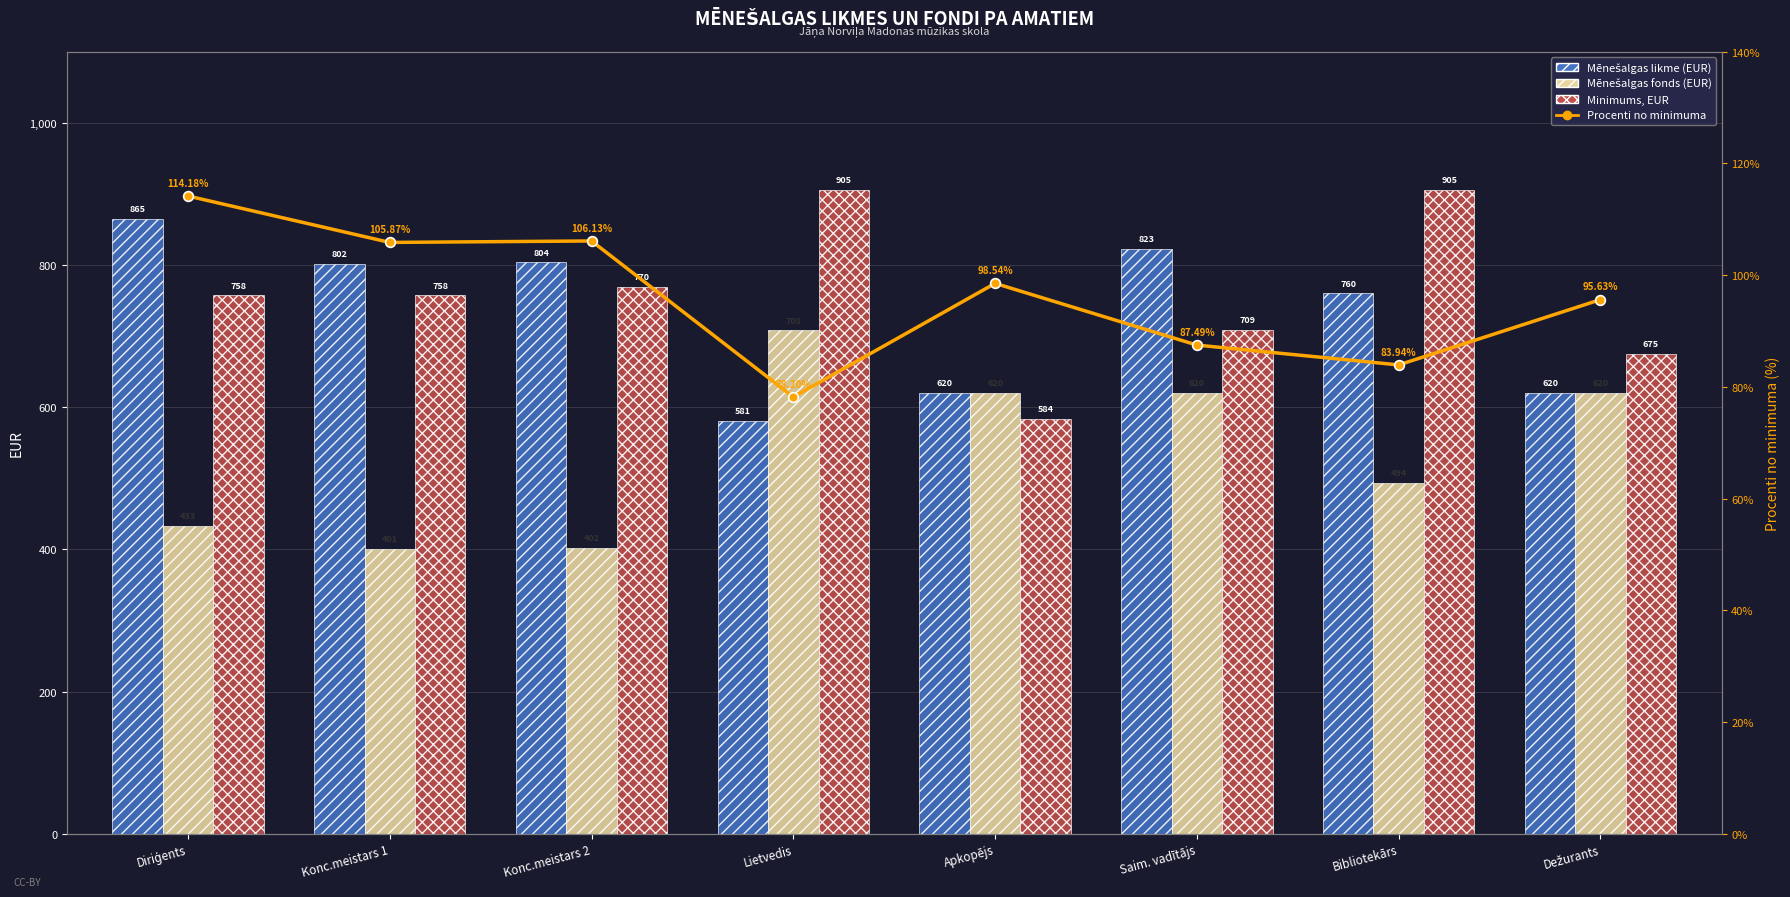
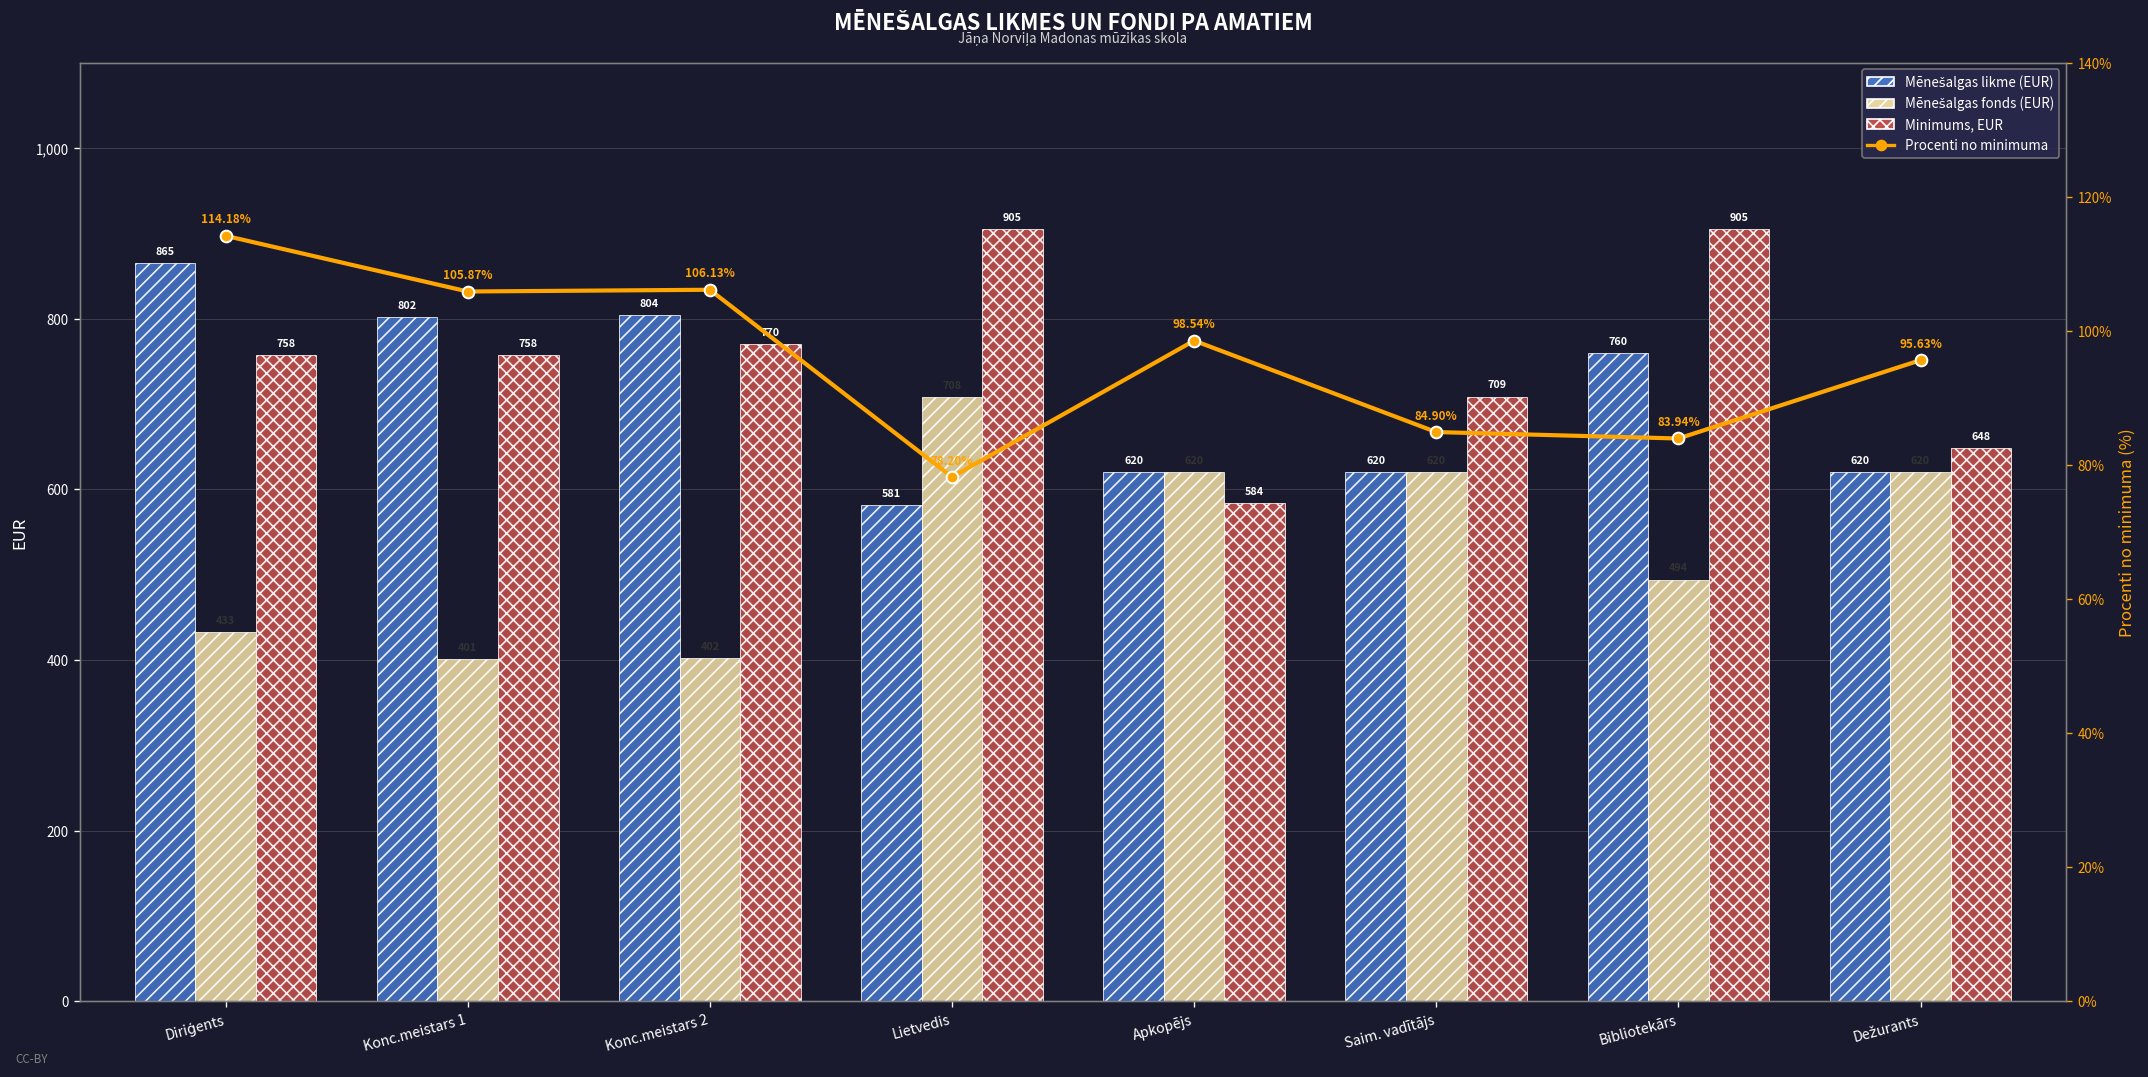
Mēnešalgas likme (EUR), Saim. vadītājs: 823 -> 620
Minimums, EUR, Dežurants: 675 -> 648
Procenti no minimuma, Saim. vadītājs: 87.49% -> 84.90%
